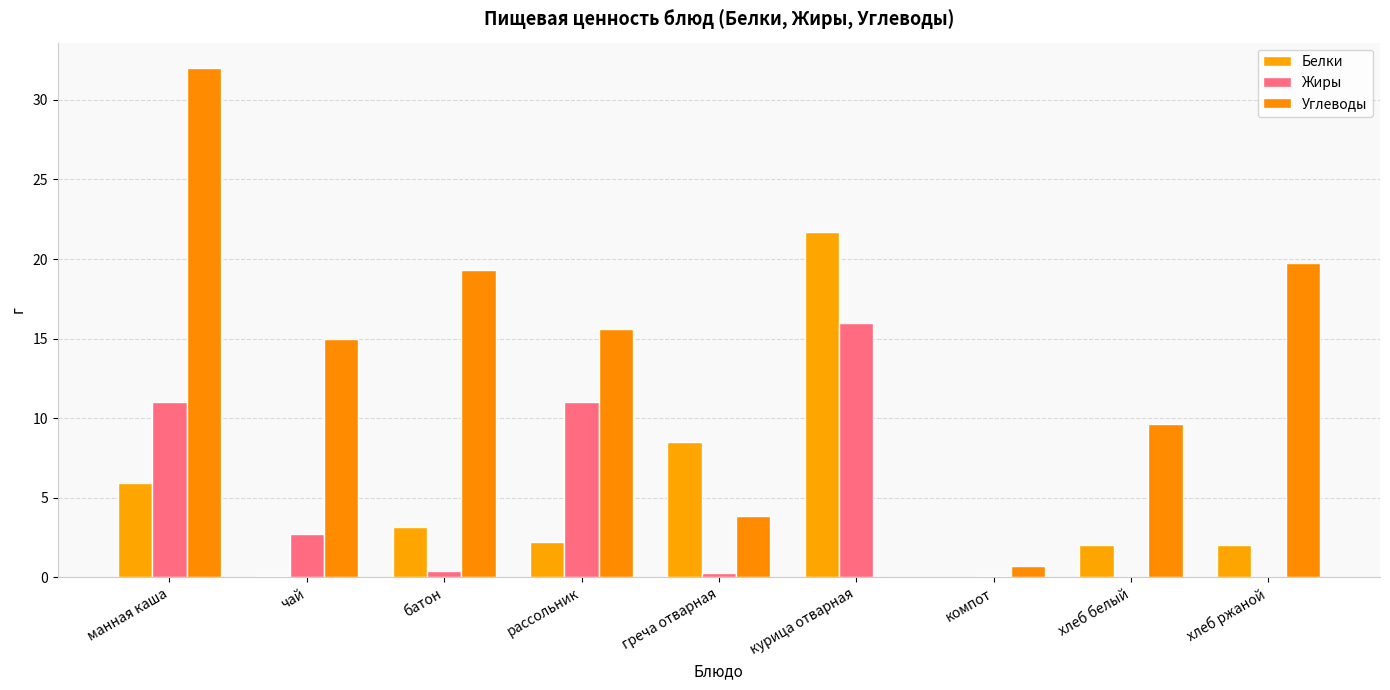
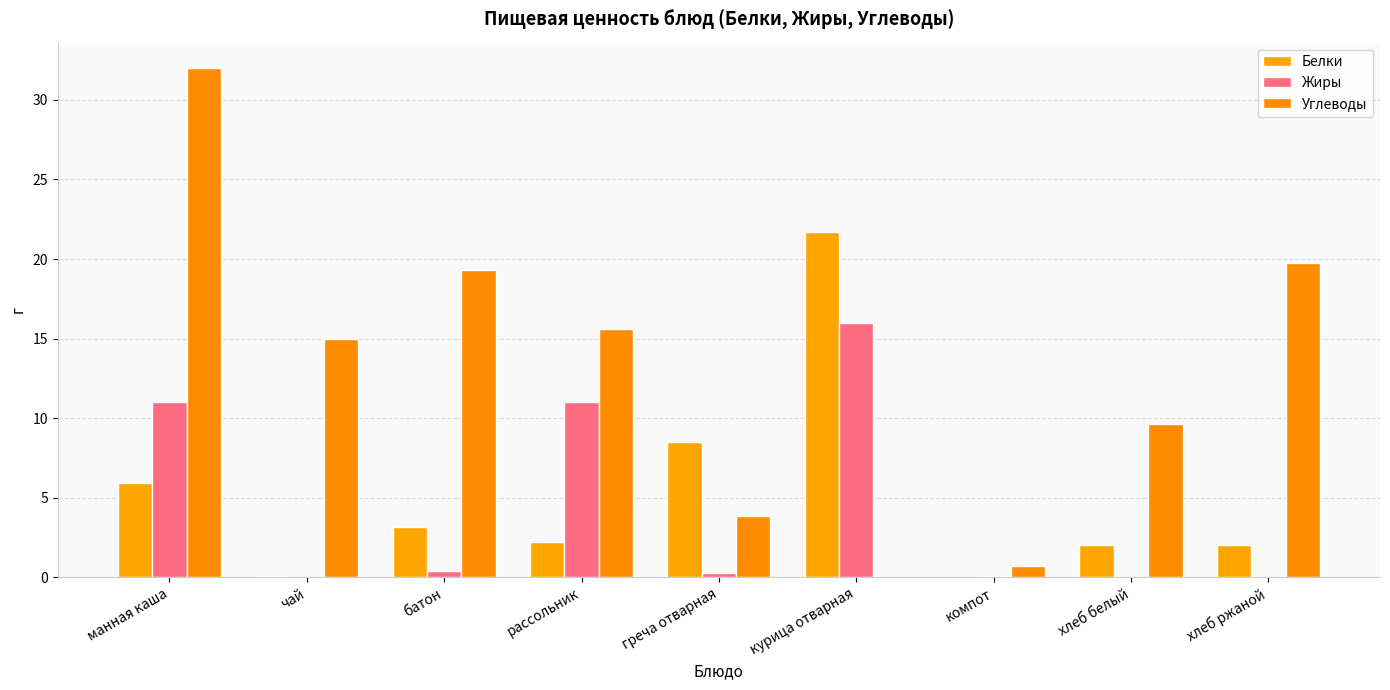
Жиры, чай: 2.7 -> 0.0
